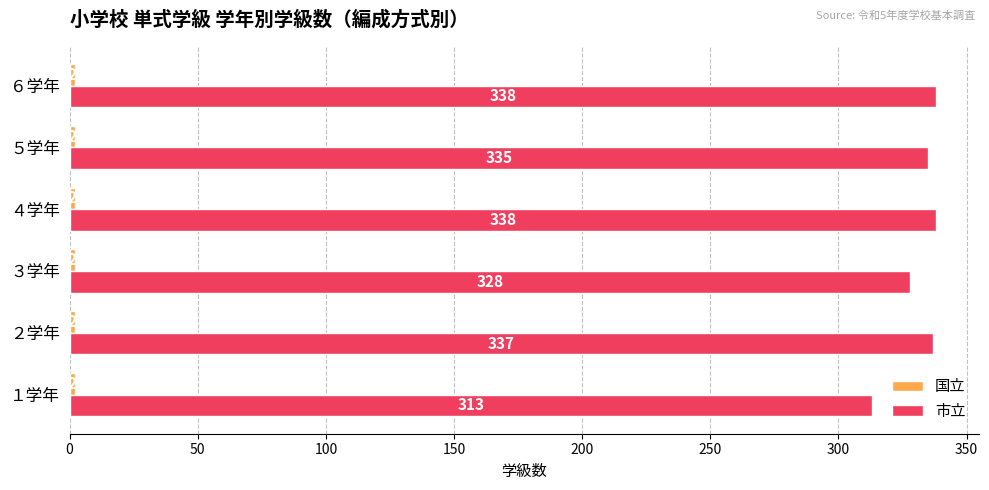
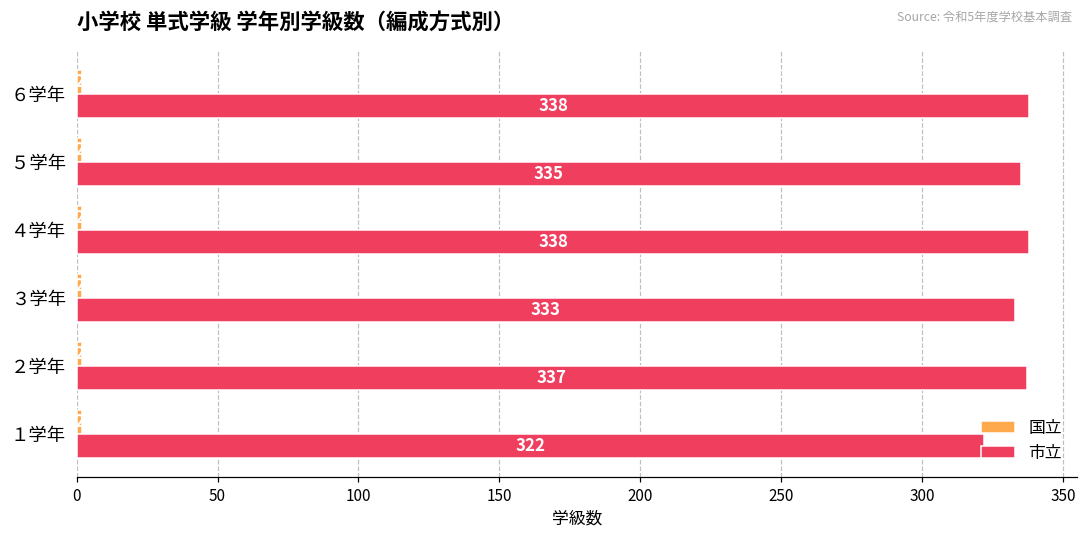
市立, ３学年: 328 -> 333
市立, １学年: 313 -> 322
